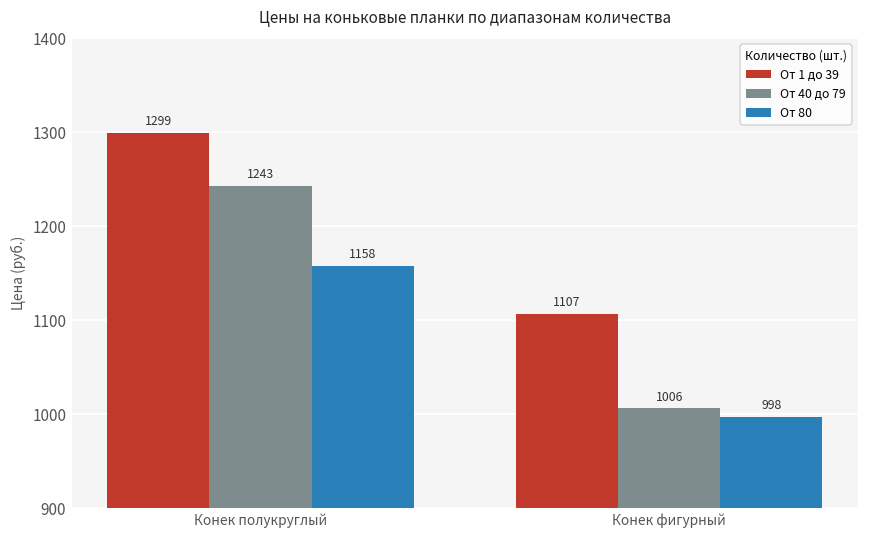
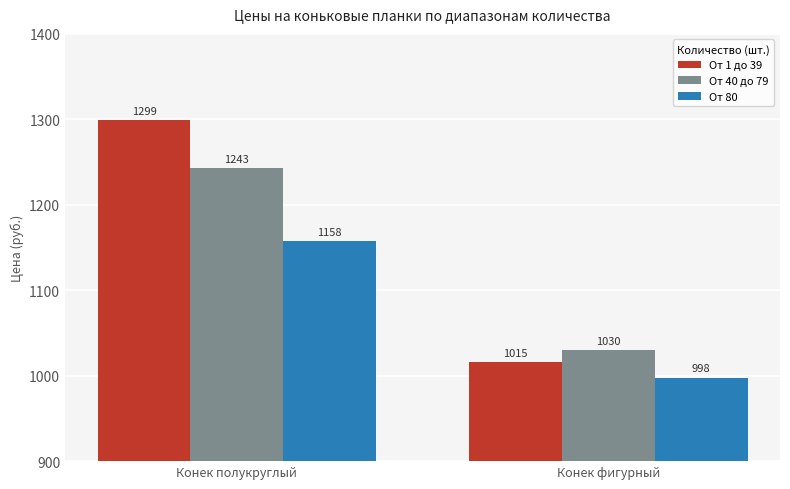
От 1 до 39, Конек фигурный: 1107 -> 1015
От 40 до 79, Конек фигурный: 1006 -> 1030
